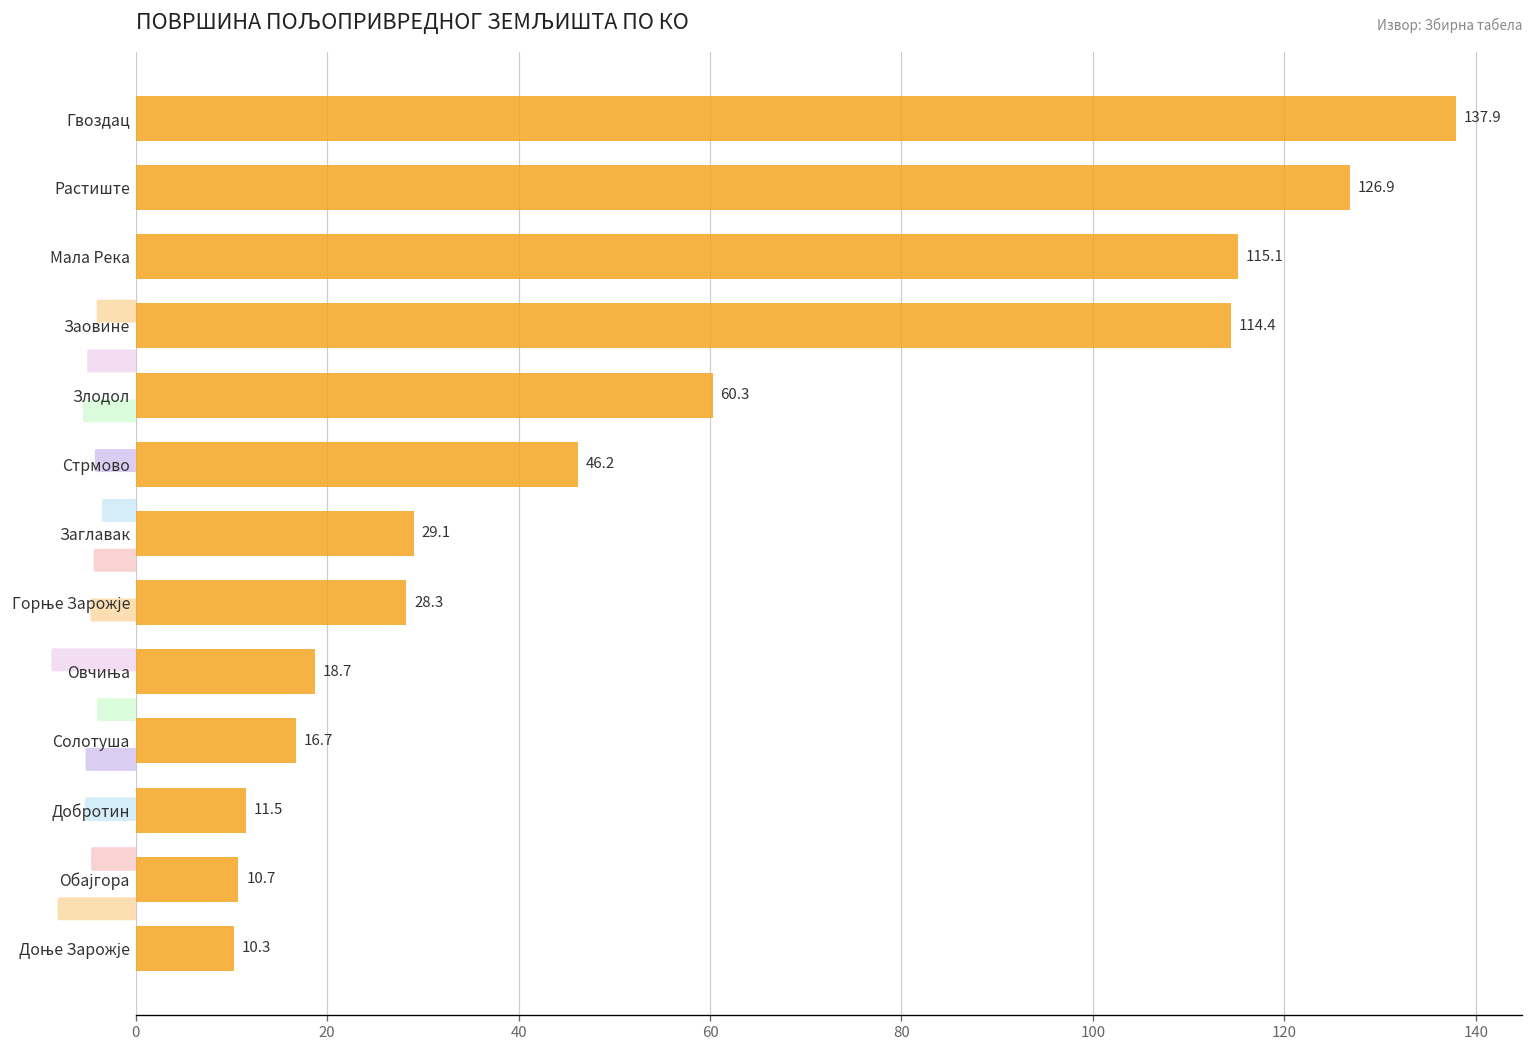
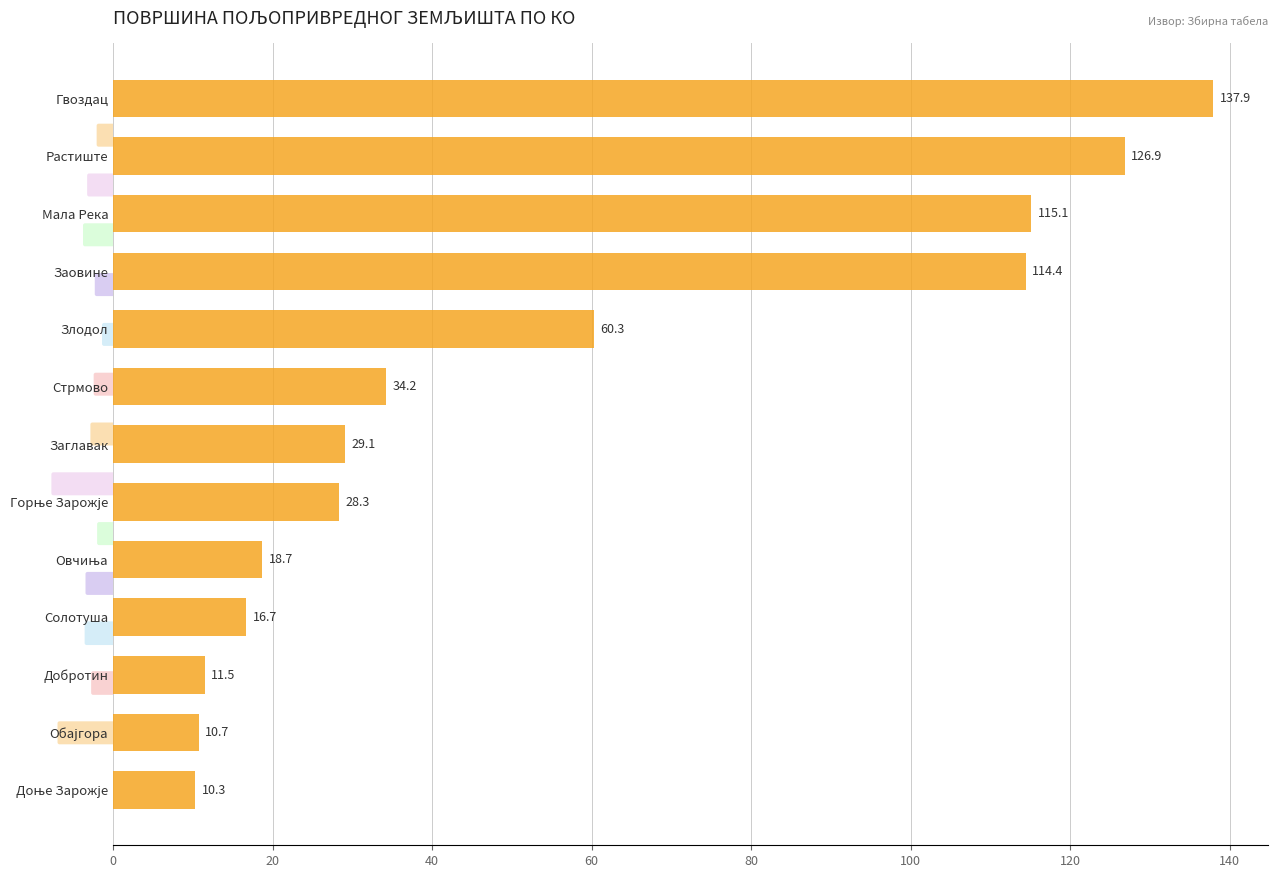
Стрмово: 46.2 -> 34.2
